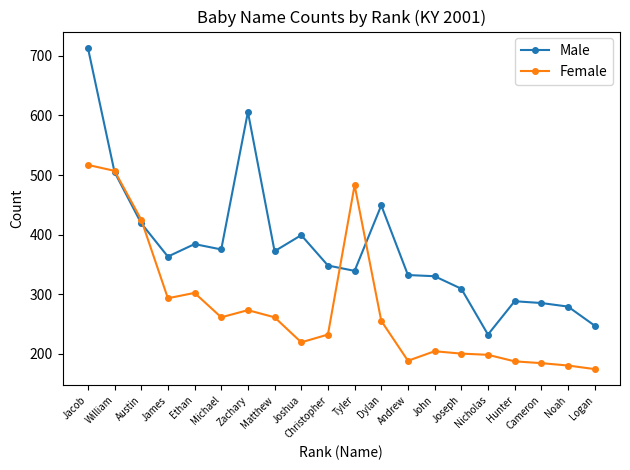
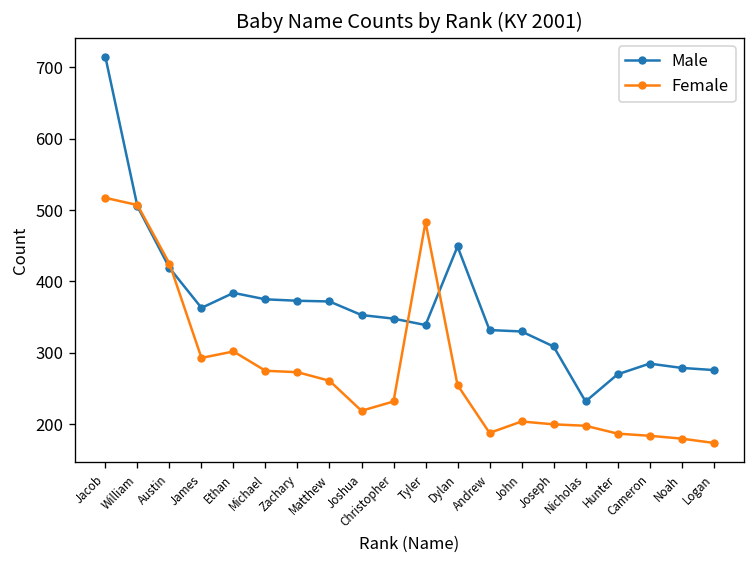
Female, Michael: 260 -> 280
Male, Zachary: 610 -> 370
Male, Joshua: 400 -> 350
Male, Hunter: 290 -> 270
Male, Logan: 250 -> 280
